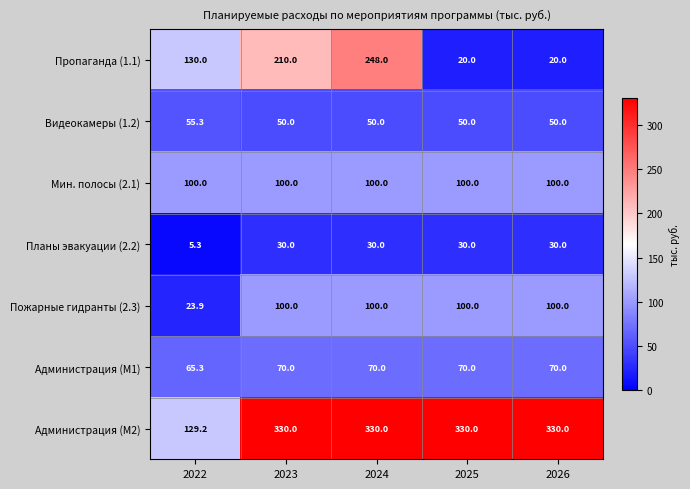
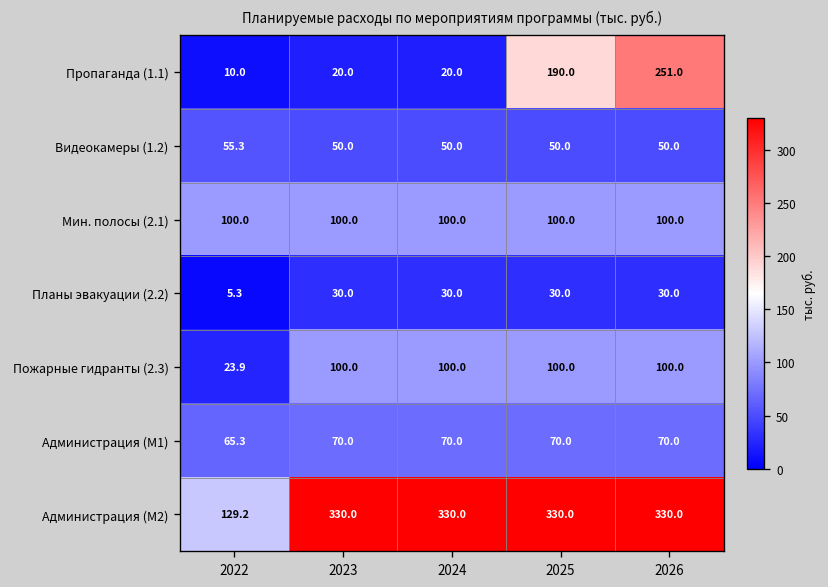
Пропаганда (1.1), 2022: 130.0 -> 10.0
Пропаганда (1.1), 2023: 210.0 -> 20.0
Пропаганда (1.1), 2024: 248.0 -> 20.0
Пропаганда (1.1), 2025: 20.0 -> 190.0
Пропаганда (1.1), 2026: 20.0 -> 251.0
